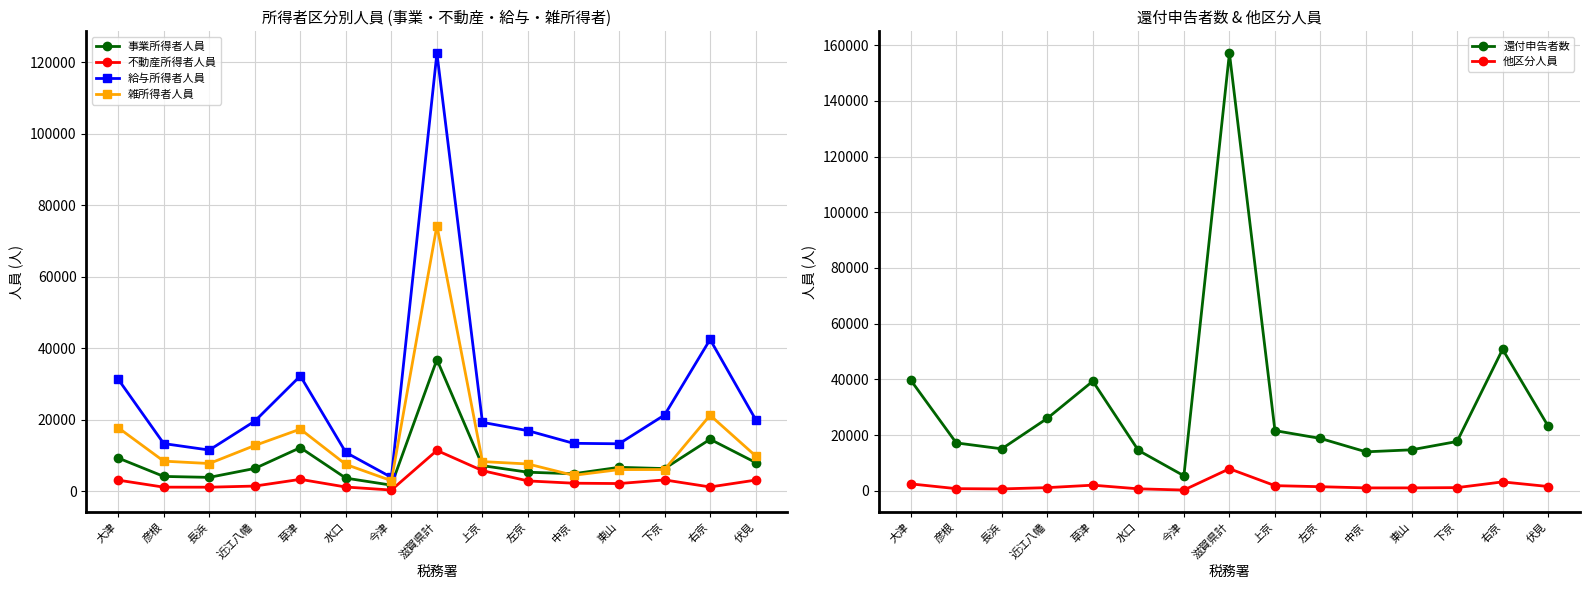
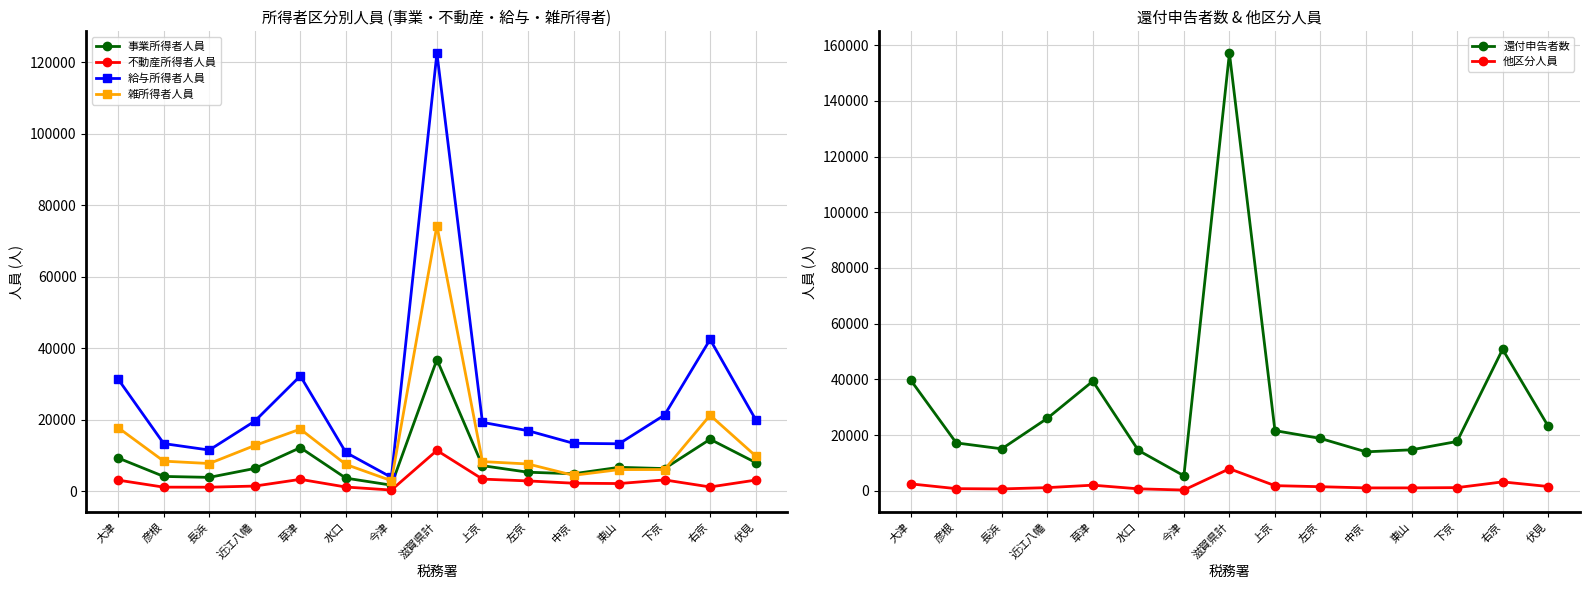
所得者区分別人員 (事業・不動産・給与・雑所得者), 不動産所得者人員, 上京: 6000 -> 3000
